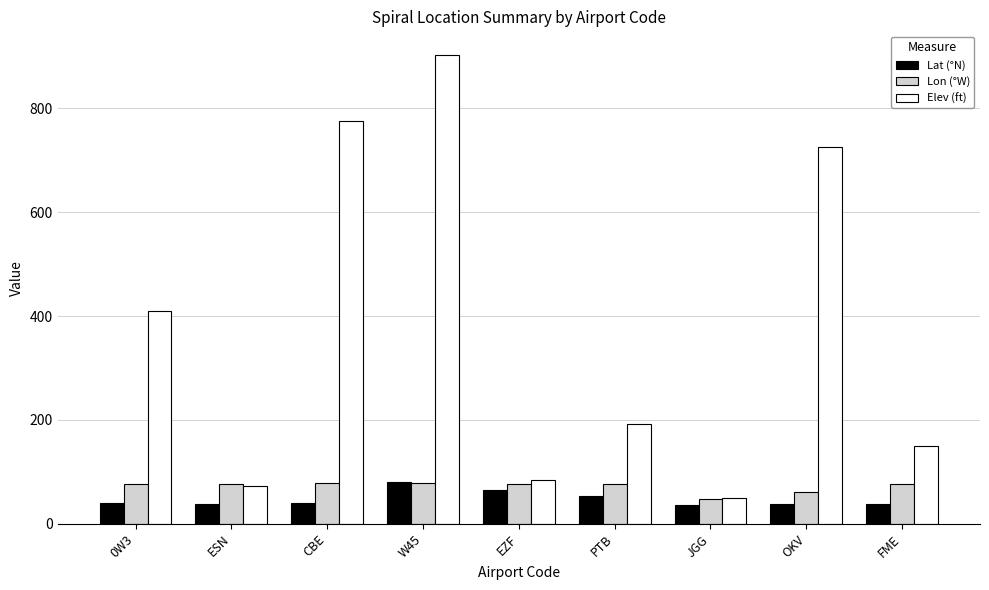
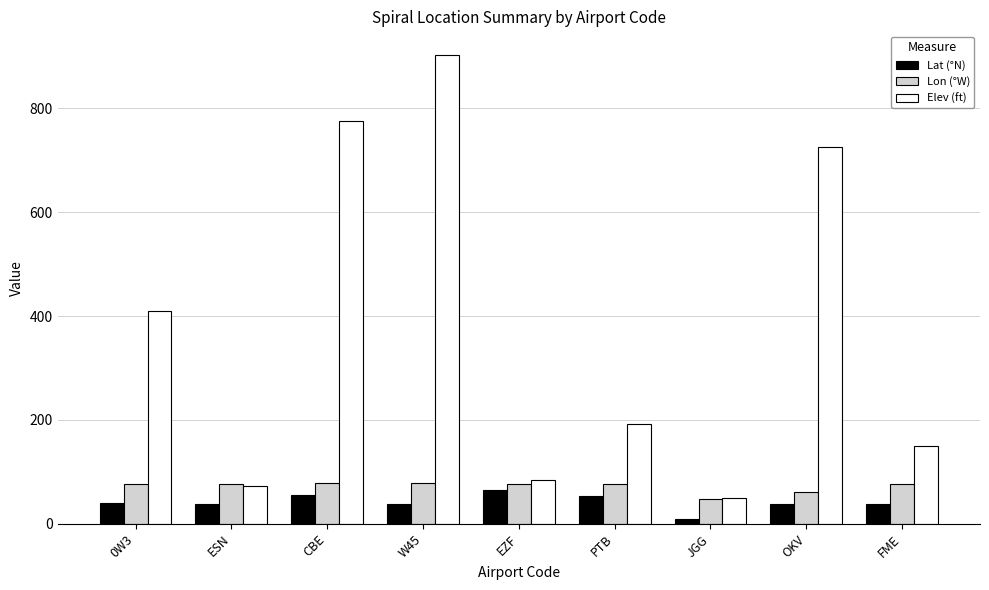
Lat (°N), CBE: 40 -> 60
Lat (°N), W45: 80 -> 40
Lat (°N), JGG: 40 -> 10
